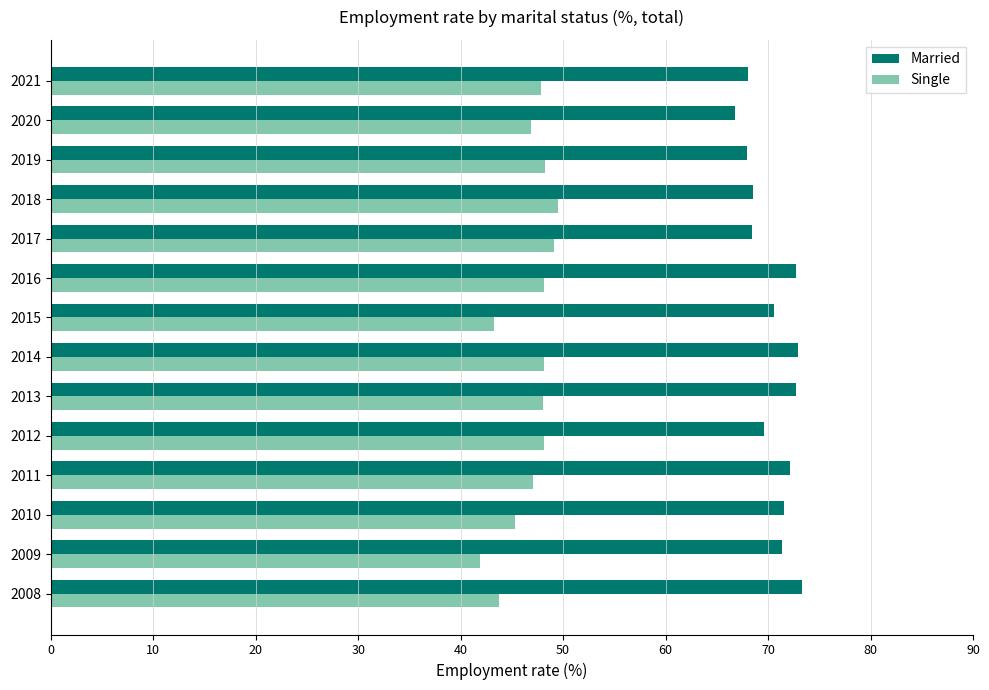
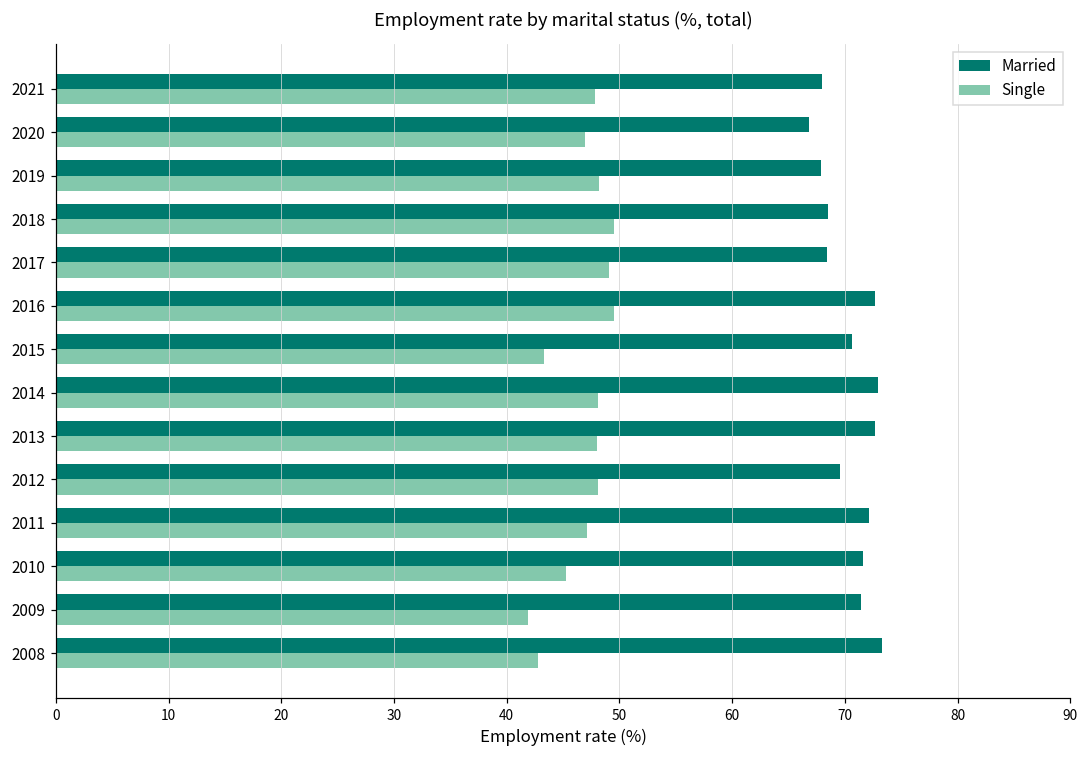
Single, 2016: 48.1 -> 49.5
Single, 2008: 43.7 -> 42.8
